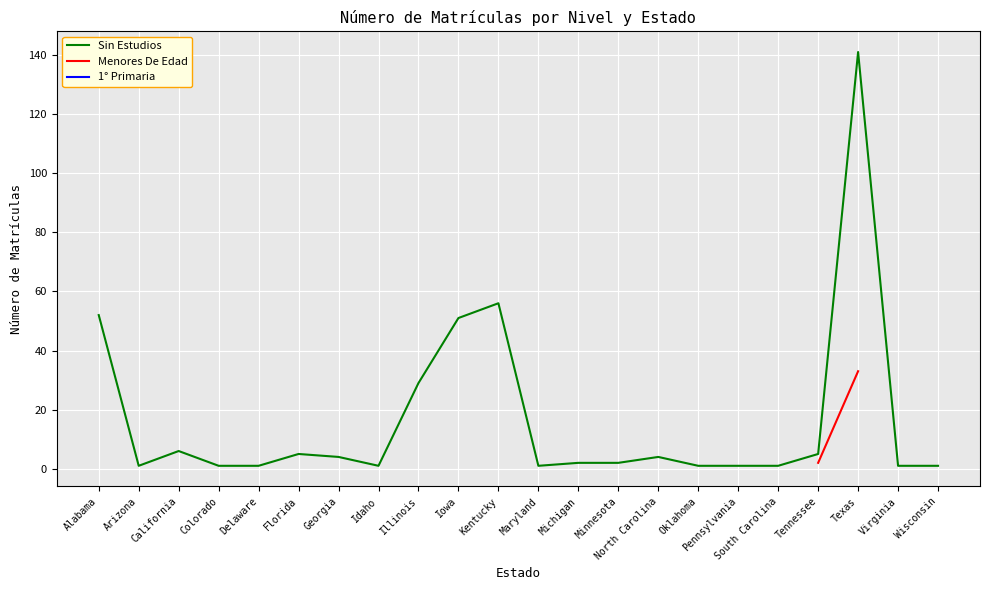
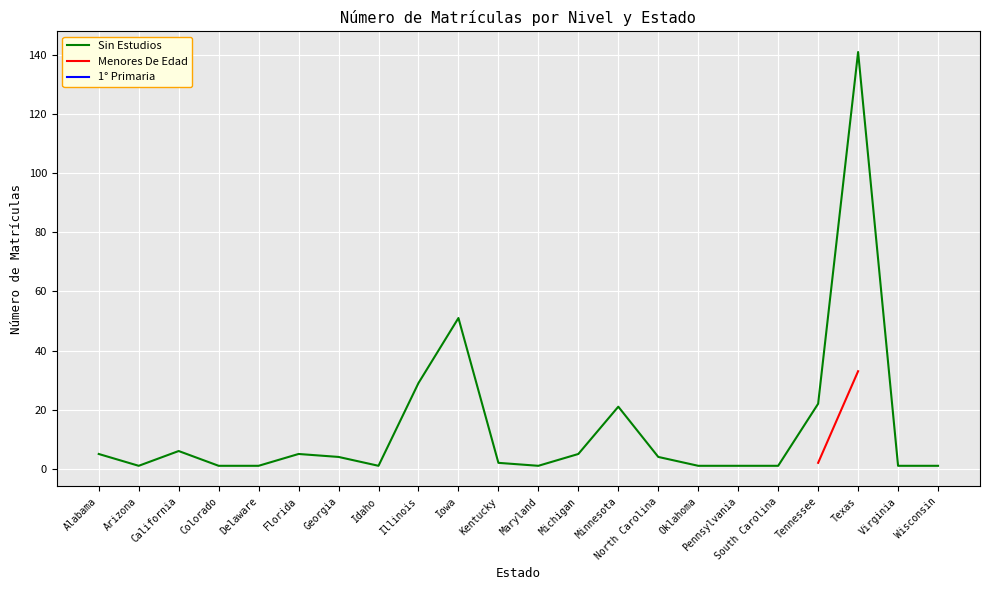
Sin Estudios, Alabama: 52 -> 5
Sin Estudios, Kentucky: 56 -> 2
Sin Estudios, Michigan: 2 -> 5
Sin Estudios, Minnesota: 2 -> 21
Sin Estudios, Tennessee: 5 -> 22
